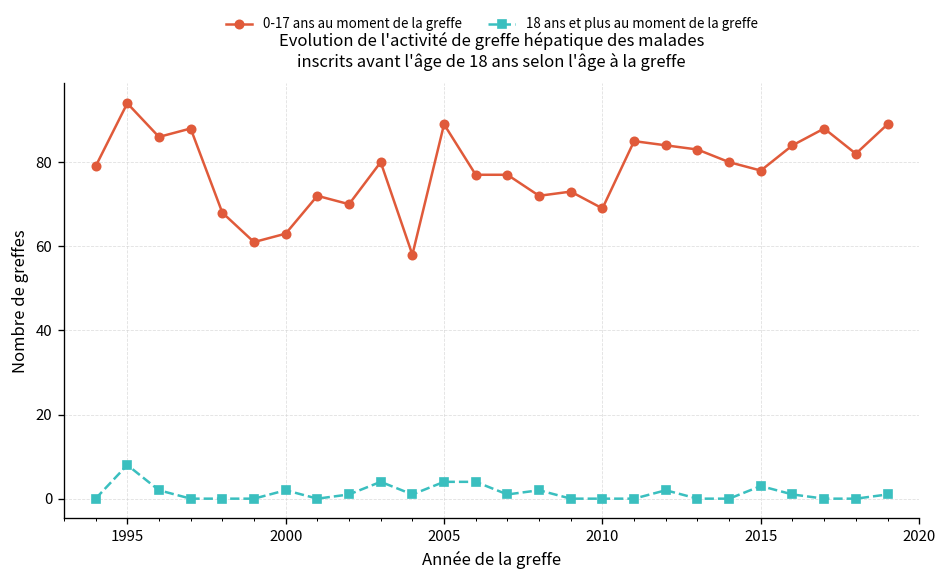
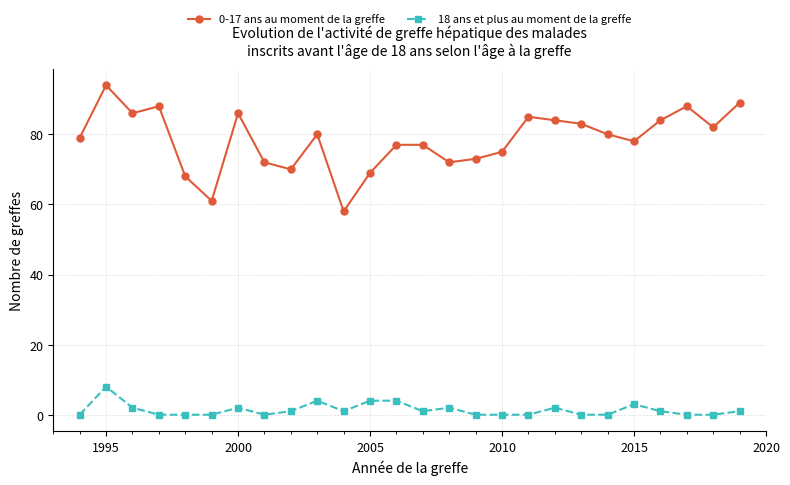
0-17 ans au moment de la greffe, 2000: 63 -> 86
0-17 ans au moment de la greffe, 2005: 89 -> 69
0-17 ans au moment de la greffe, 2010: 69 -> 75
